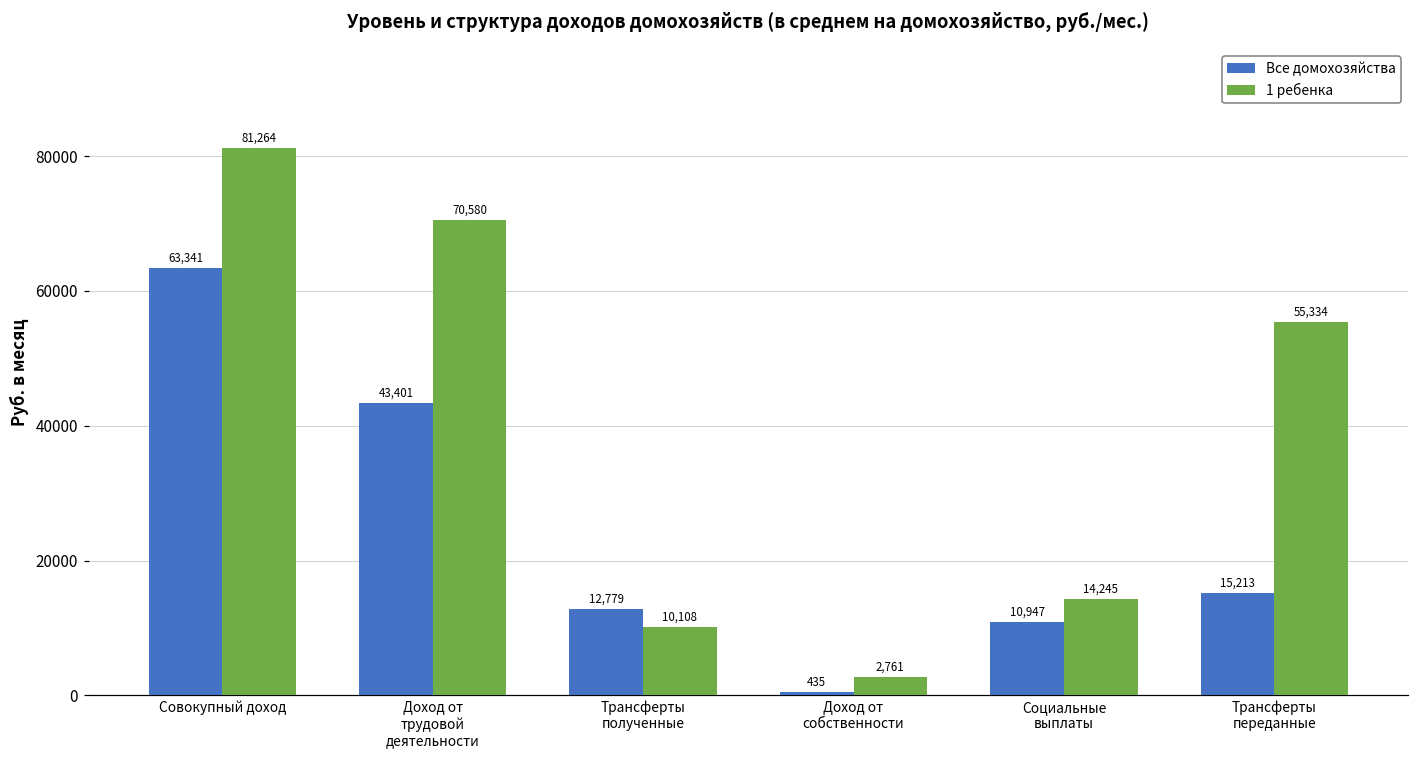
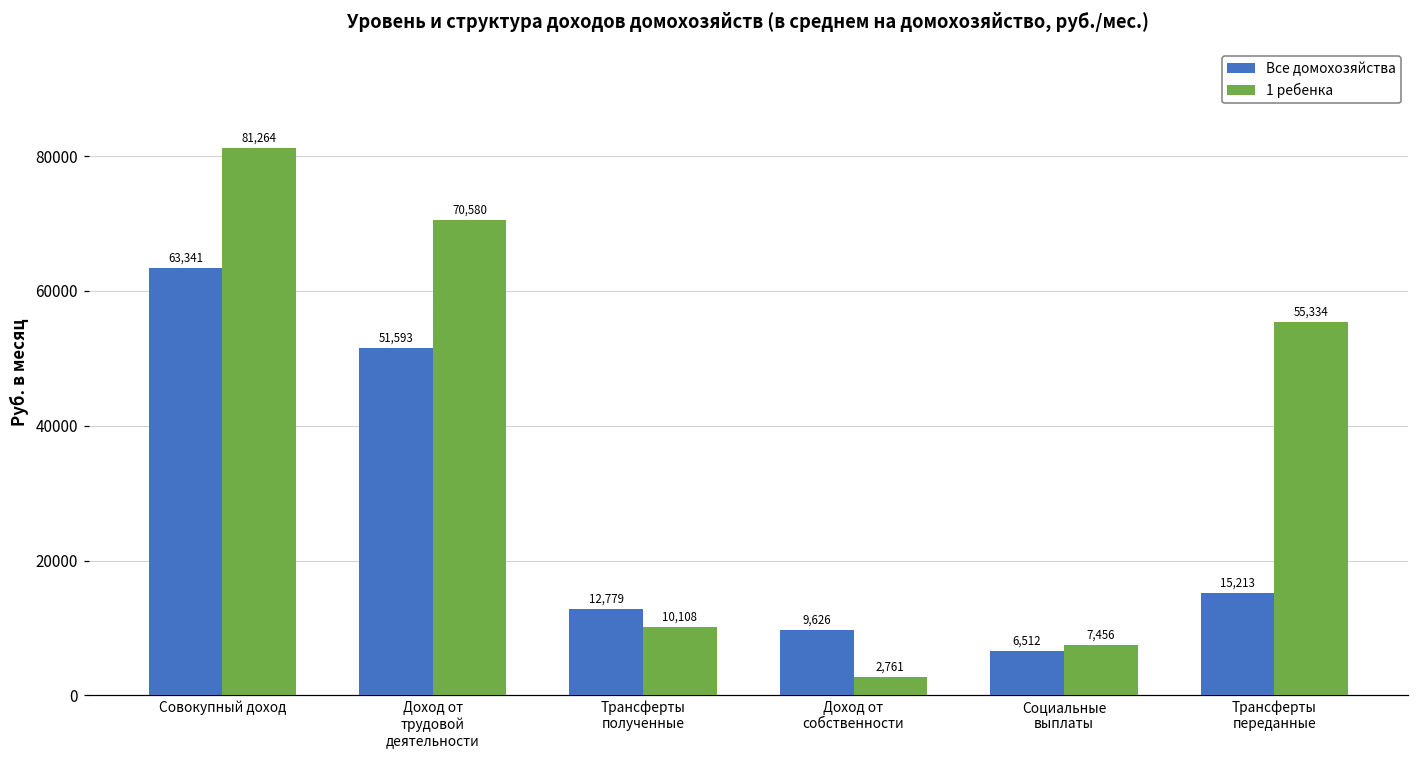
Все домохозяйства, Доход от трудовой деятельности: 43,401 -> 51,593
Все домохозяйства, Доход от собственности: 435 -> 9,626
Все домохозяйства, Социальные выплаты: 10,947 -> 6,512
1 ребенка, Социальные выплаты: 14,245 -> 7,456
